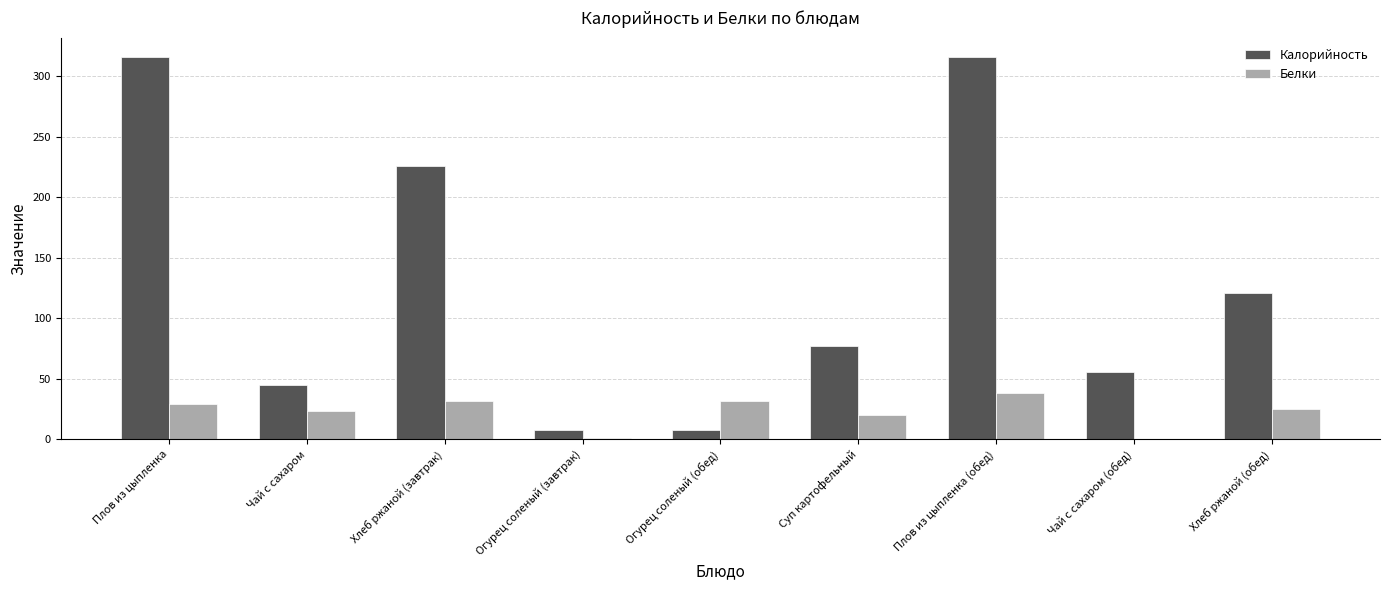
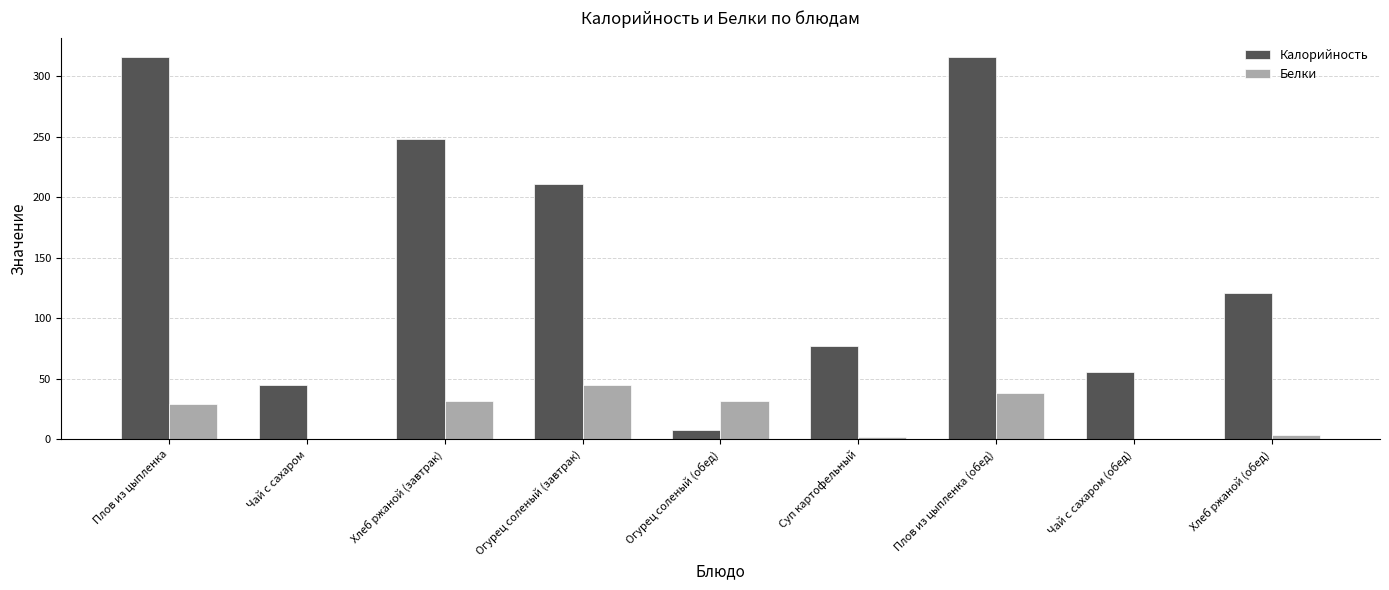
Белки, Чай с сахаром: 23 -> 0
Калорийность, Хлеб ржаной (завтрак): 226 -> 248
Калорийность, Огурец соленый (завтрак): 8 -> 211
Белки, Огурец соленый (завтрак): 1 -> 45
Белки, Суп картофельный: 20 -> 2
Белки, Хлеб ржаной (обед): 25 -> 4
